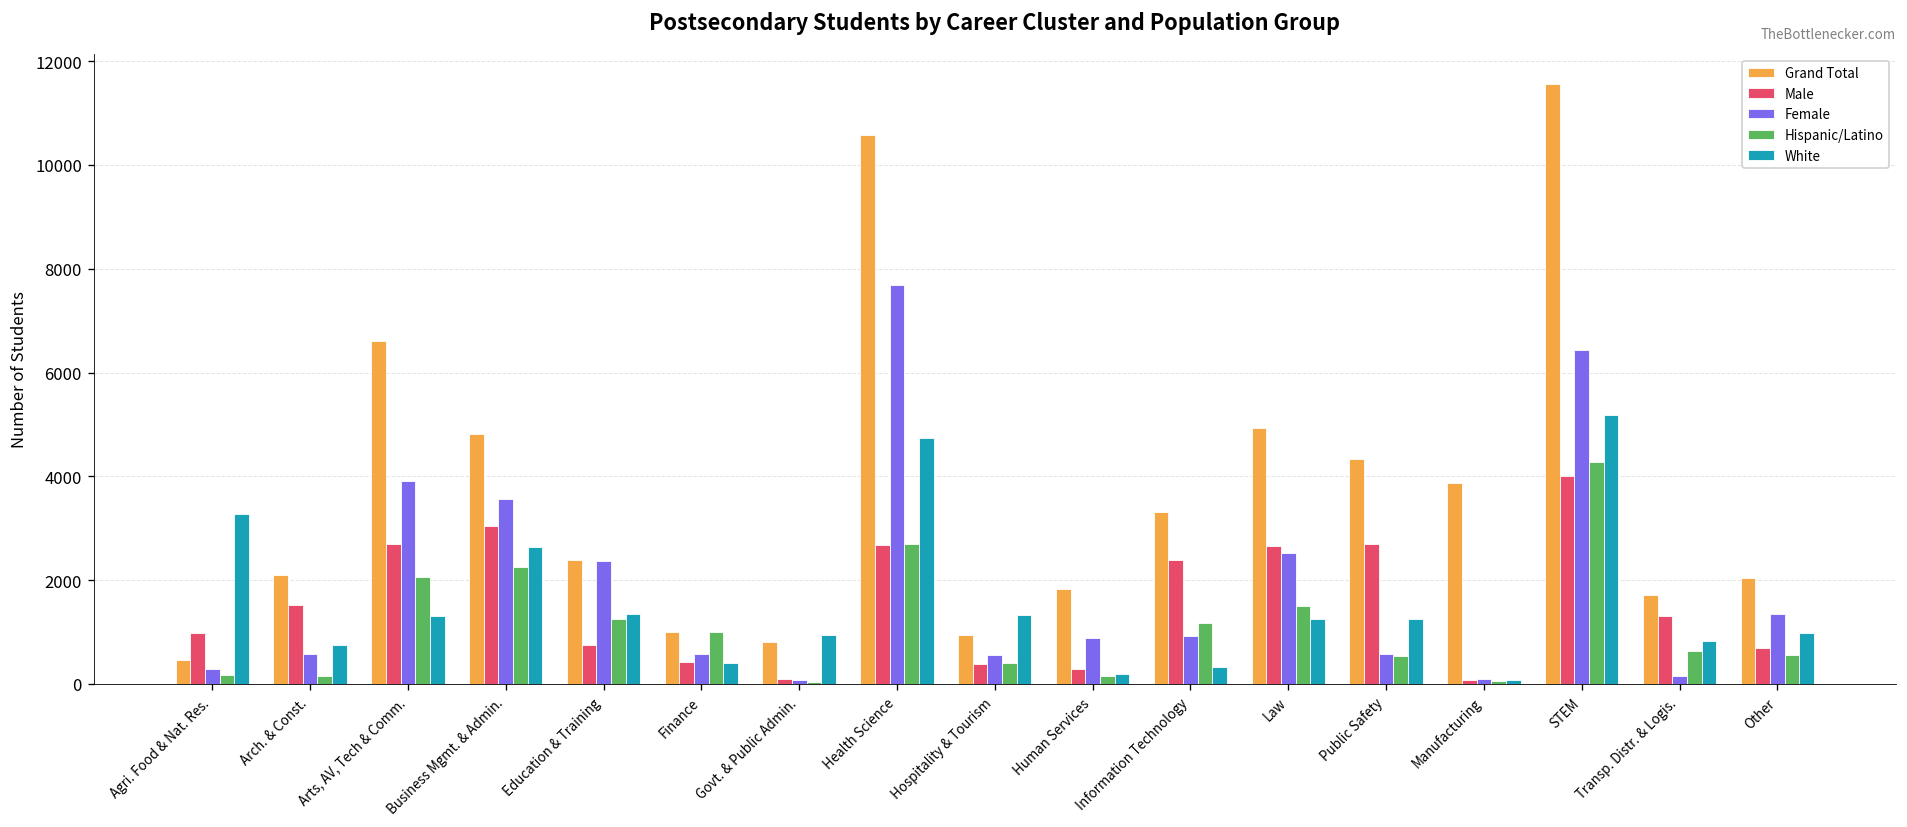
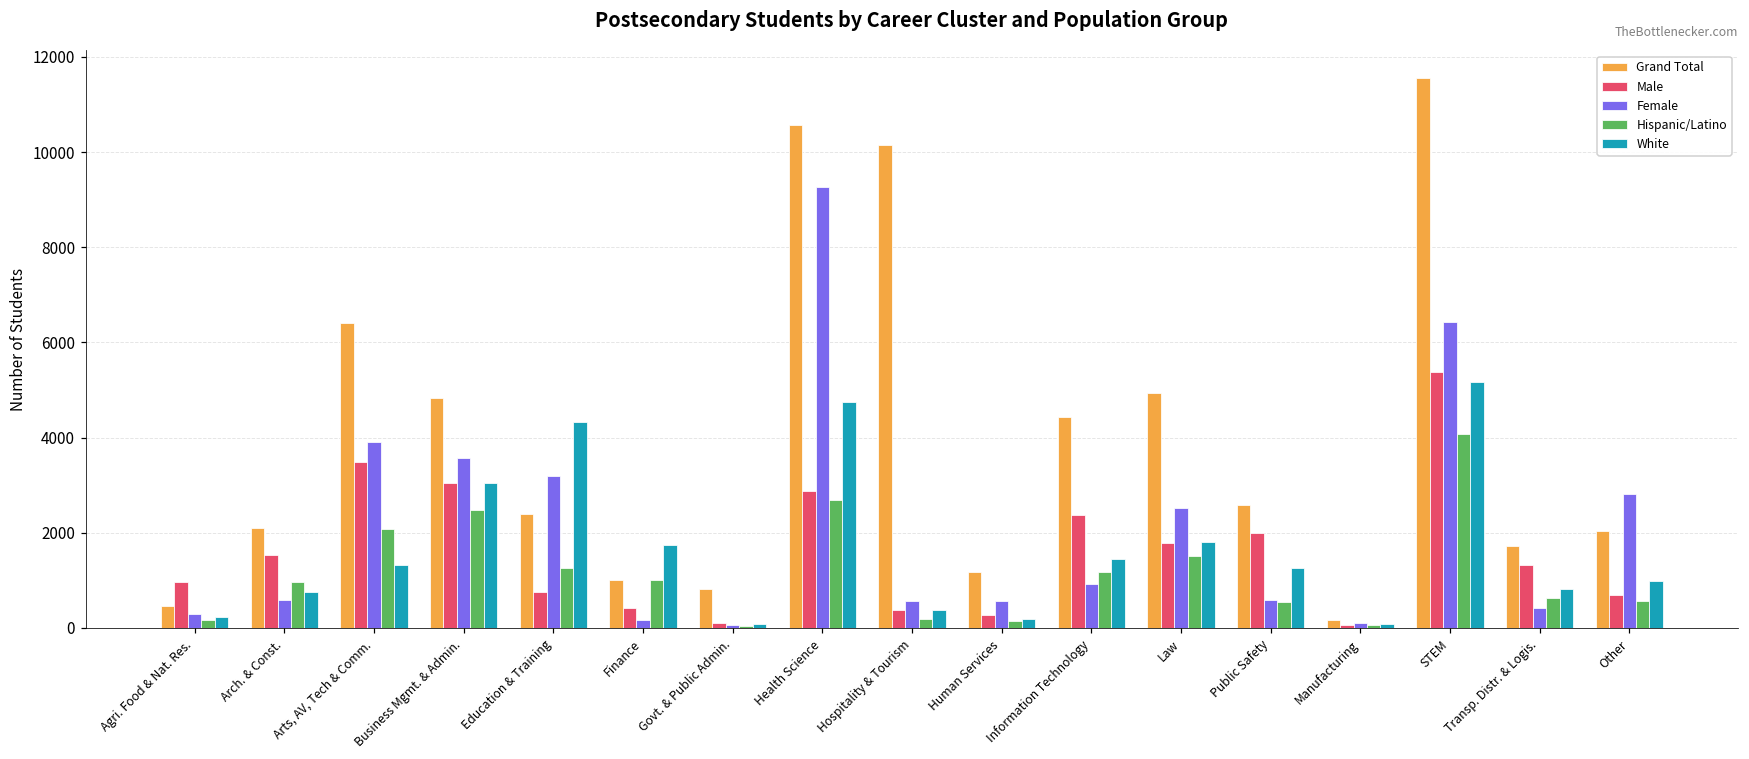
White, Agri. Food & Nat. Res.: 3300 -> 200
Hispanic/Latino, Arch. & Const.: 100 -> 1000
Grand Total, Arts, AV, Tech & Comm.: 6600 -> 6400
Male, Arts, AV, Tech & Comm.: 2700 -> 3500
Hispanic/Latino, Business Mgmt. & Admin.: 2300 -> 2500
White, Business Mgmt. & Admin.: 2600 -> 3000
Female, Education & Training: 2400 -> 3200
White, Education & Training: 1300 -> 4300
Female, Finance: 600 -> 200
White, Finance: 400 -> 1800
White, Govt. & Public Admin.: 900 -> 100
Male, Health Science: 2700 -> 2900
Female, Health Science: 7700 -> 9300
Grand Total, Hospitality & Tourism: 900 -> 10100
Hispanic/Latino, Hospitality & Tourism: 400 -> 200
White, Hospitality & Tourism: 1300 -> 400
Grand Total, Human Services: 1800 -> 1200
Female, Human Services: 900 -> 600
Grand Total, Information Technology: 3300 -> 4400
White, Information Technology: 300 -> 1400
Male, Law: 2700 -> 1800
White, Law: 1300 -> 1800
Grand Total, Public Safety: 4300 -> 2600
Male, Public Safety: 2700 -> 2000
Grand Total, Manufacturing: 3900 -> 200
Male, STEM: 4000 -> 5400
Hispanic/Latino, STEM: 4300 -> 4100
Female, Transp. Distr. & Logis.: 200 -> 400
Female, Other: 1300 -> 2800
